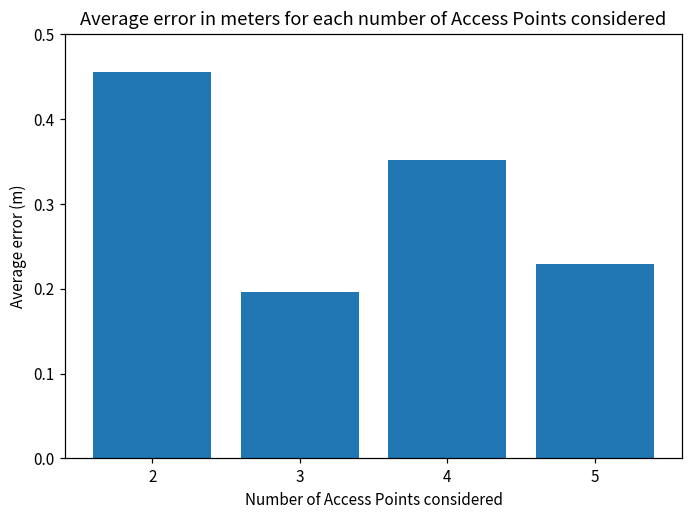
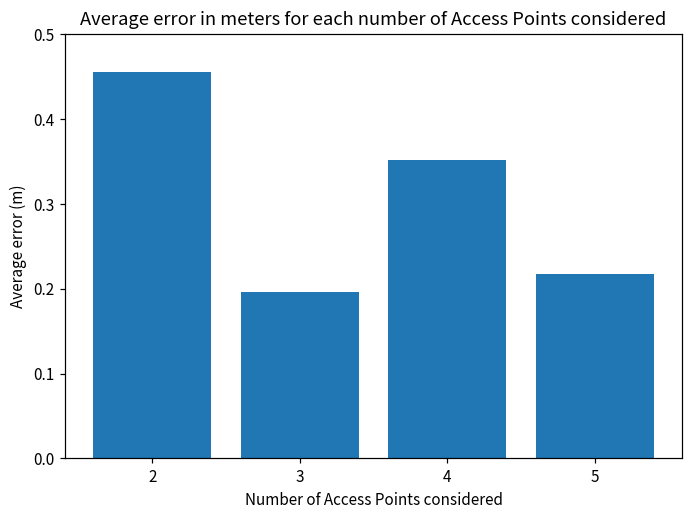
5: 0.23 -> 0.22
